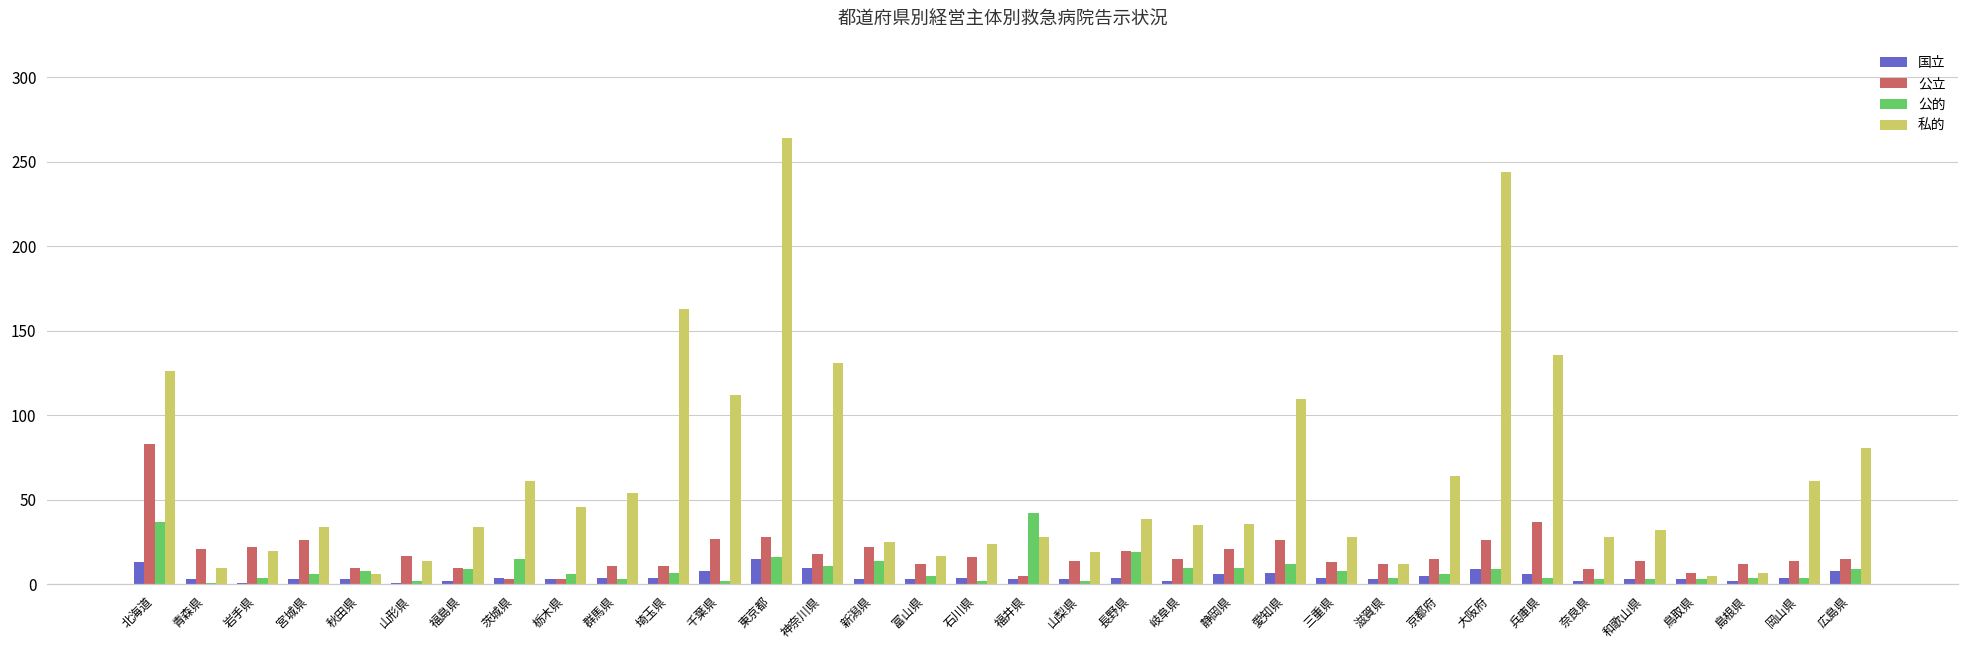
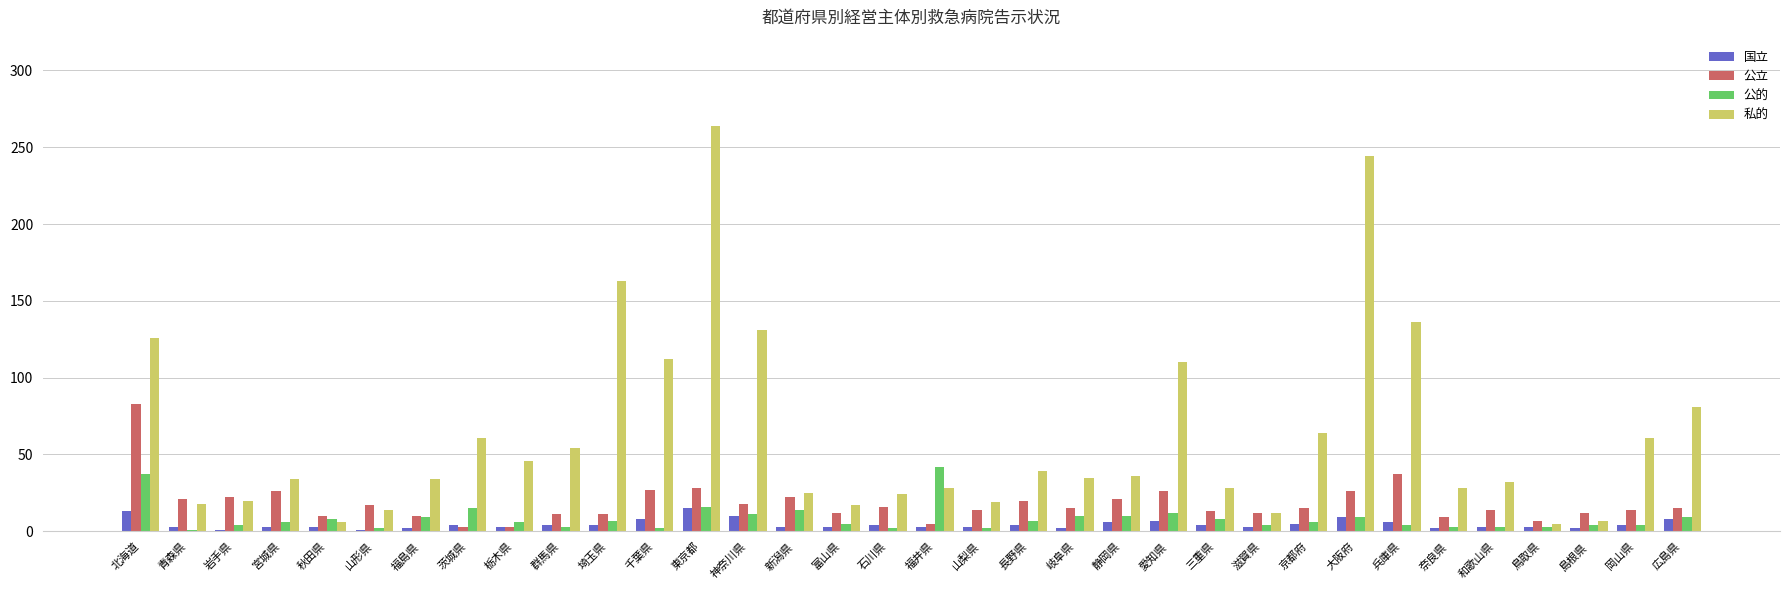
私的, 青森県: 10 -> 18
公的, 長野県: 19 -> 7
